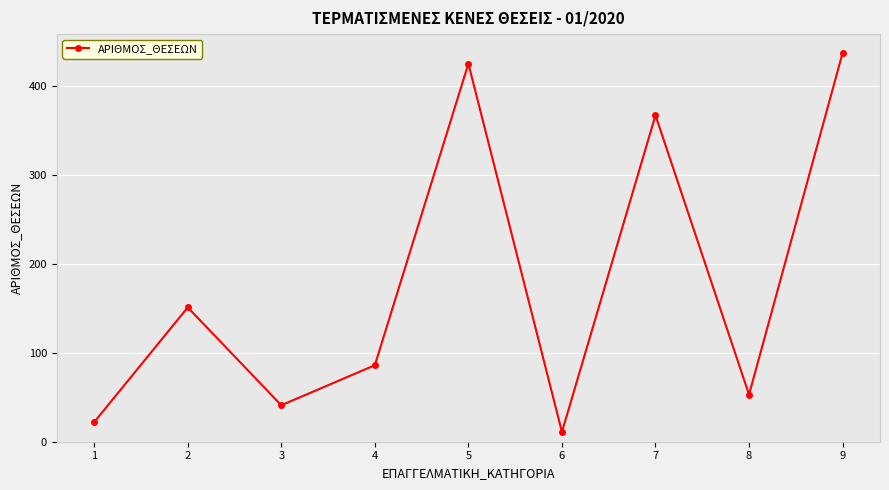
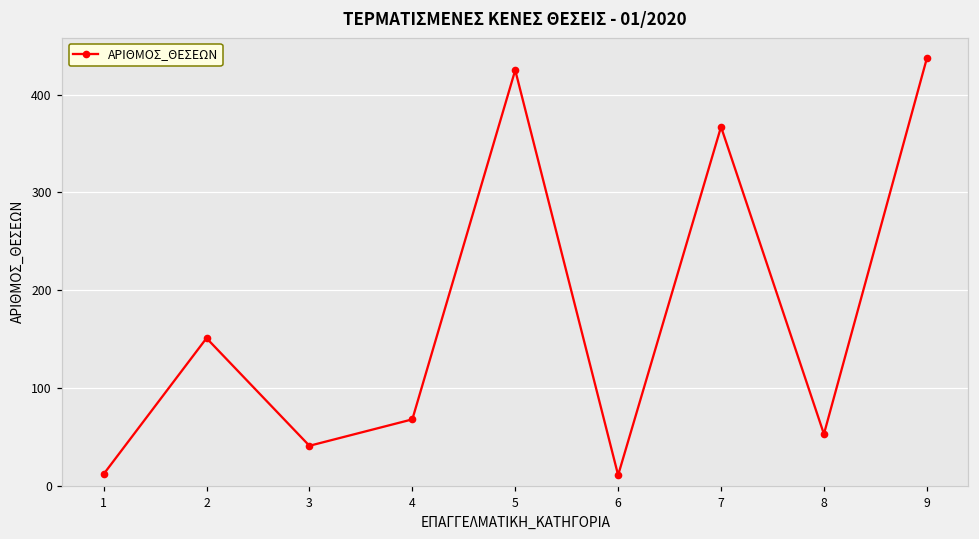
1: 20 -> 10
4: 90 -> 70
